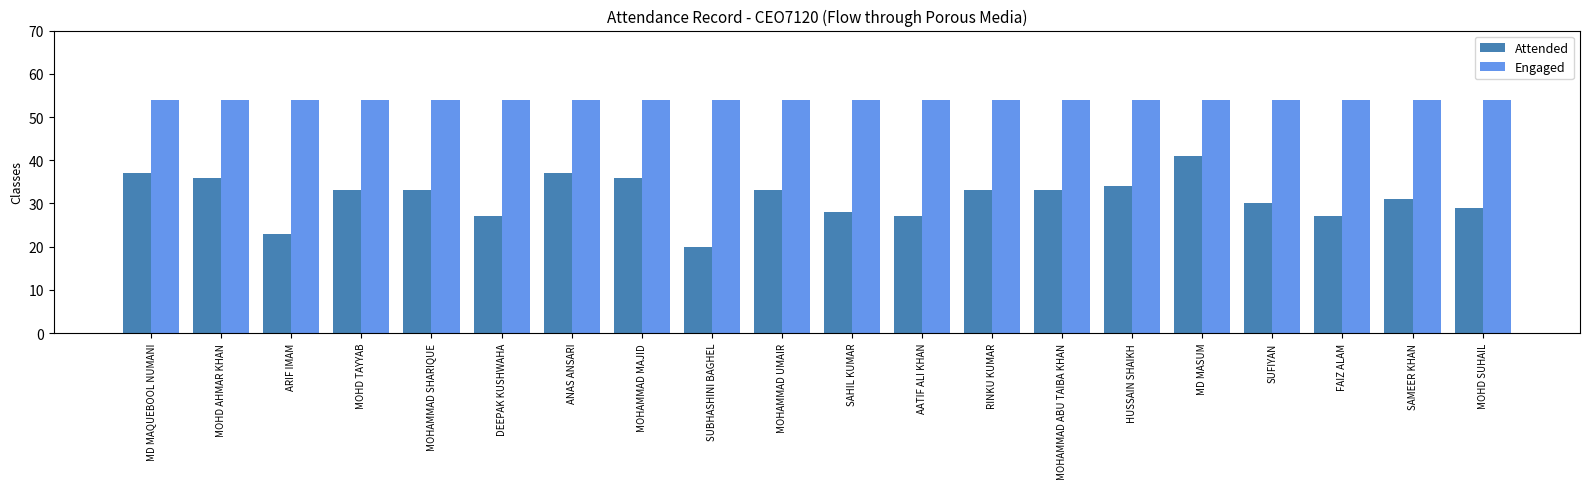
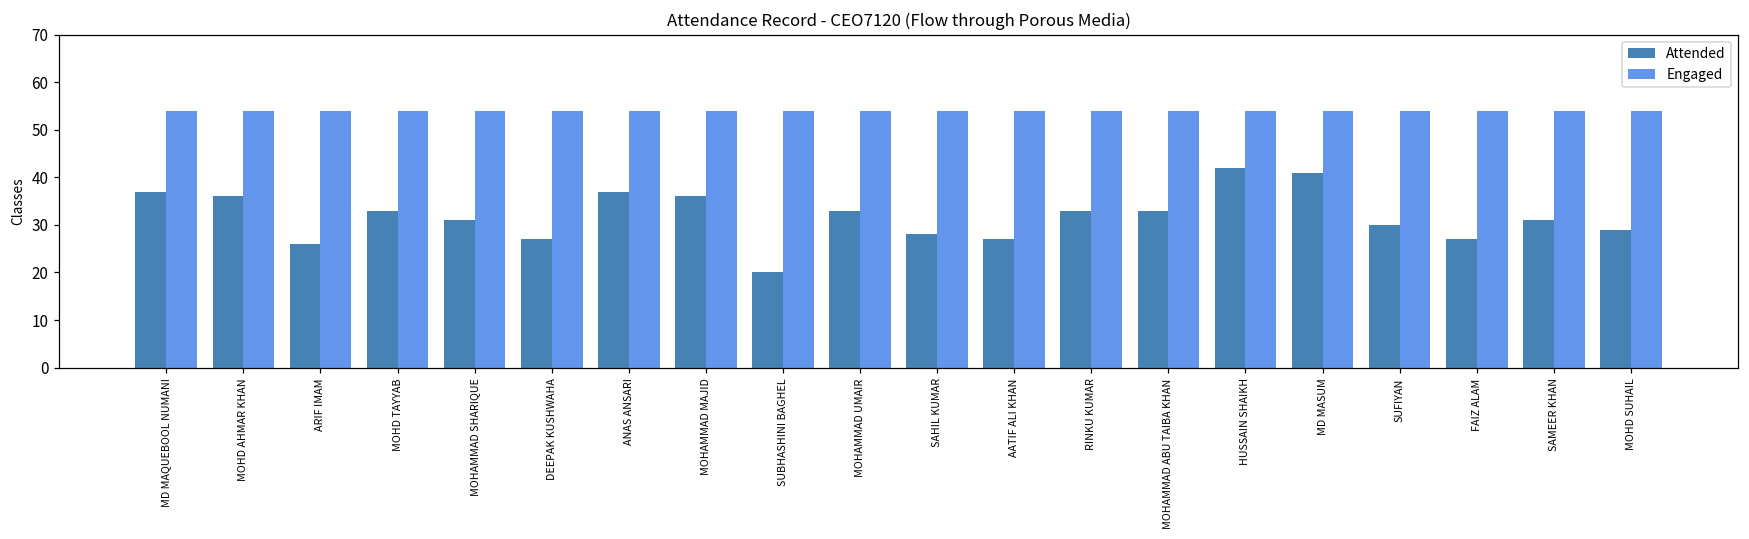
Attended, ARIF IMAM: 23 -> 26
Attended, MOHAMMAD SHARIQUE: 33 -> 31
Attended, HUSSAIN SHAIKH: 34 -> 42
